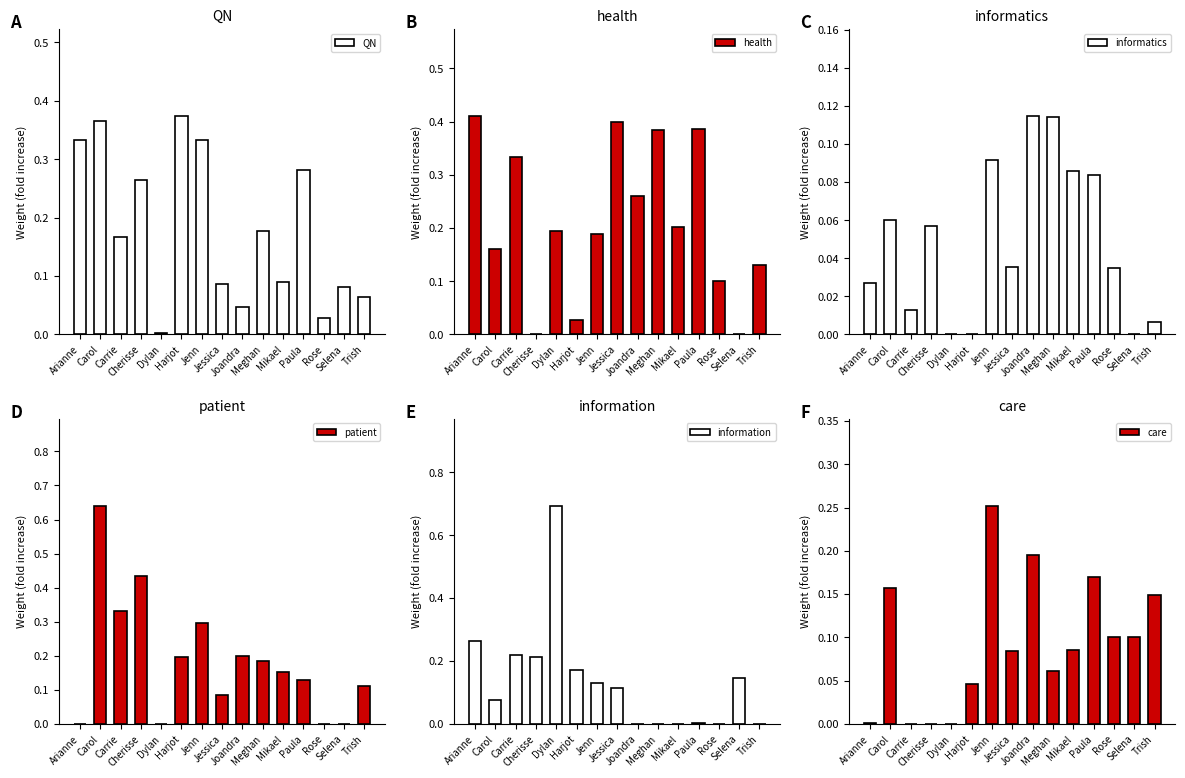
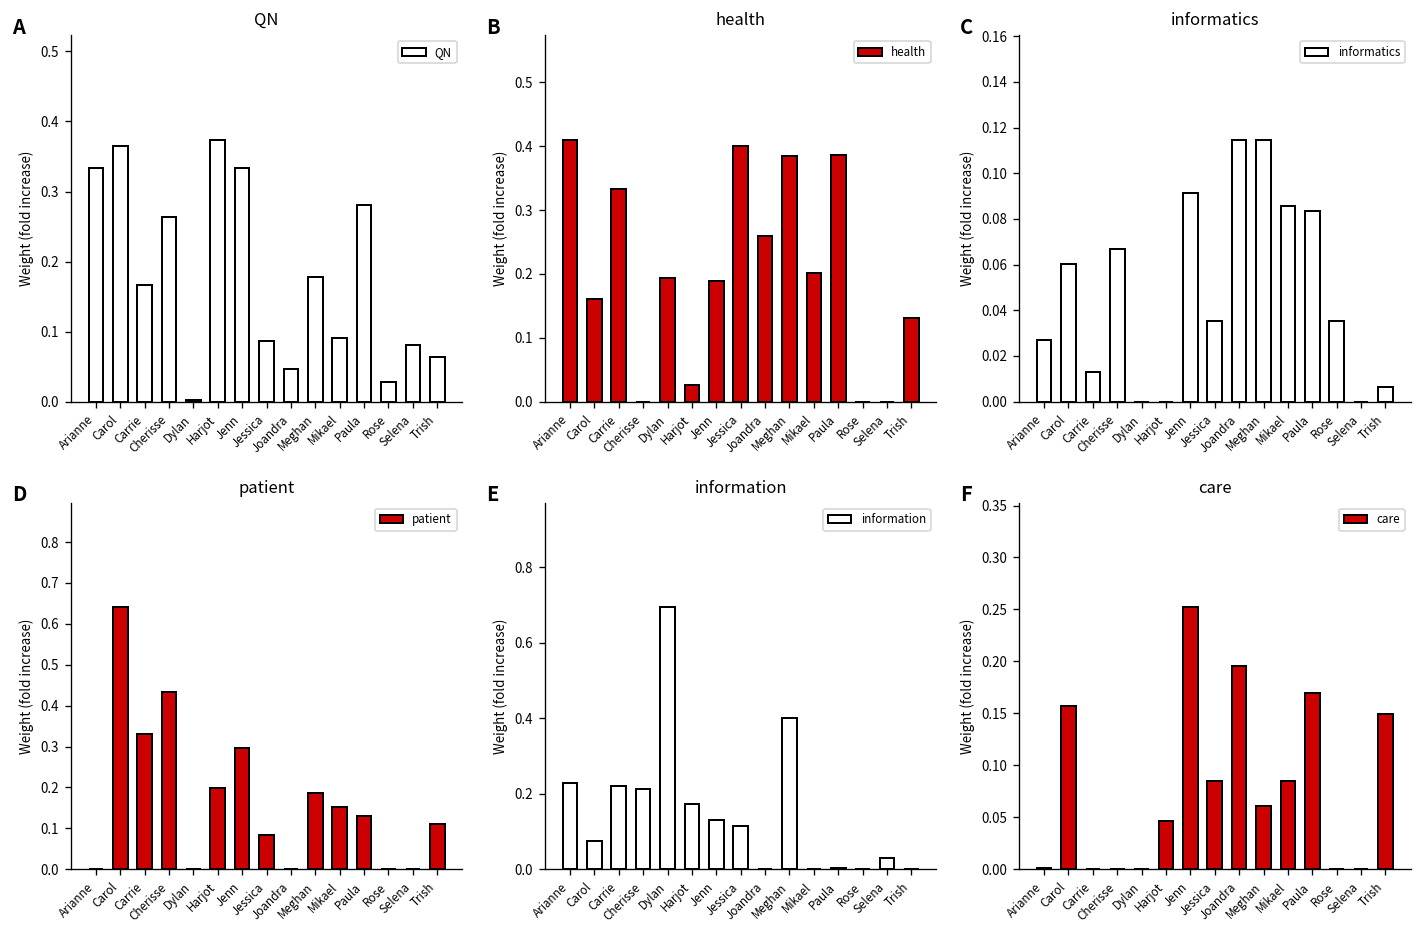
health, Rose: 0.1 -> 0.0
informatics, Cherisse: 0.057 -> 0.067
patient, Joandra: 0.2 -> 0.0
information, Arianne: 0.26 -> 0.23
information, Meghan: 0.0 -> 0.4
information, Selena: 0.15 -> 0.03
care, Rose: 0.1 -> 0.0
care, Selena: 0.1 -> 0.0
